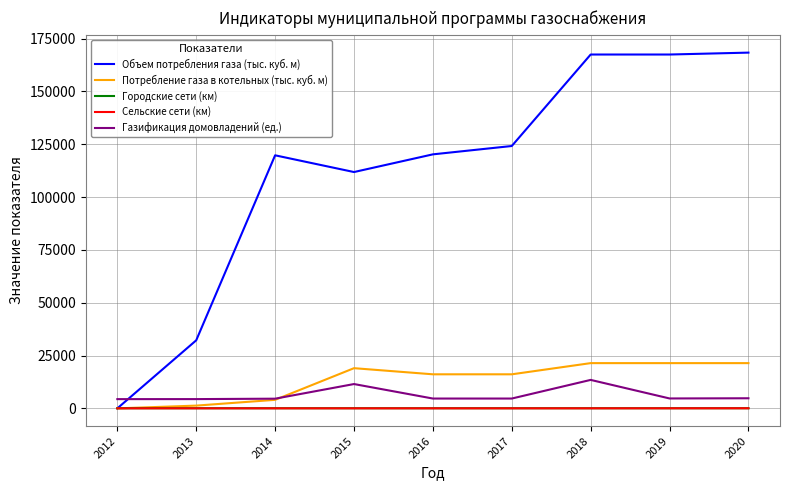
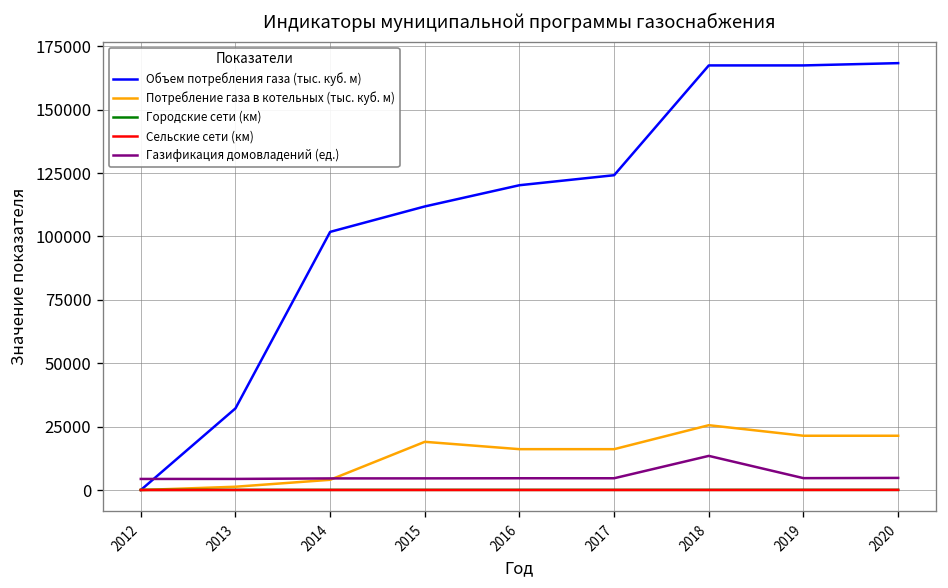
Объем потребления газа (тыс. куб. м), 2014: 120000 -> 102000
Газификация домовладений (ед.), 2015: 12000 -> 5000
Потребление газа в котельных (тыс. куб. м), 2018: 21000 -> 26000
